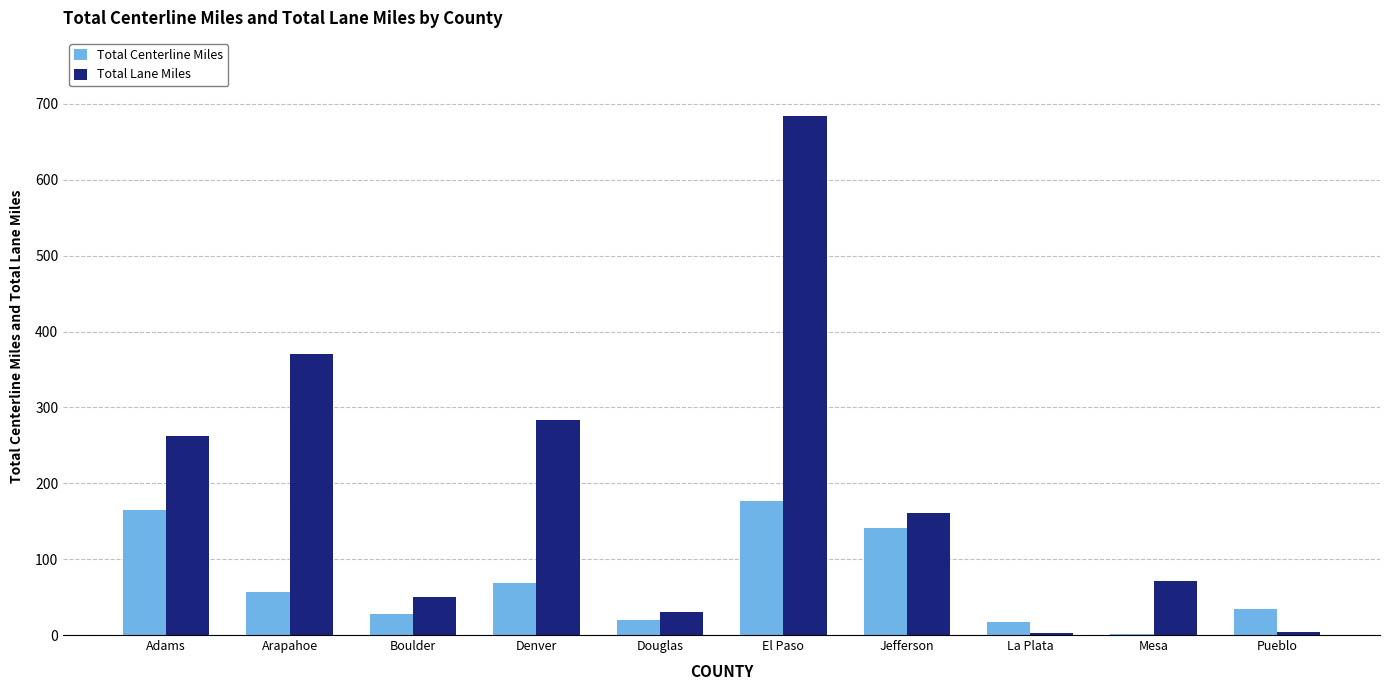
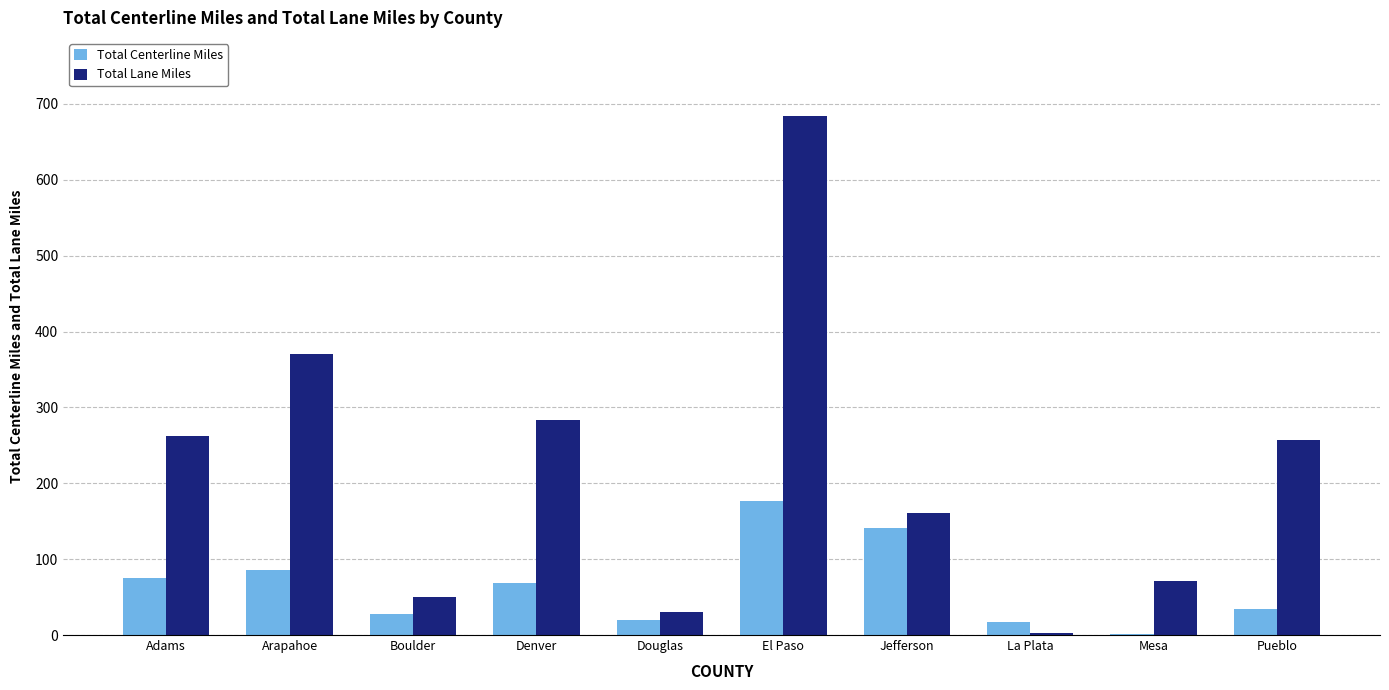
Total Centerline Miles, Adams: 160 -> 80
Total Centerline Miles, Arapahoe: 60 -> 90
Total Lane Miles, Pueblo: 0 -> 260
